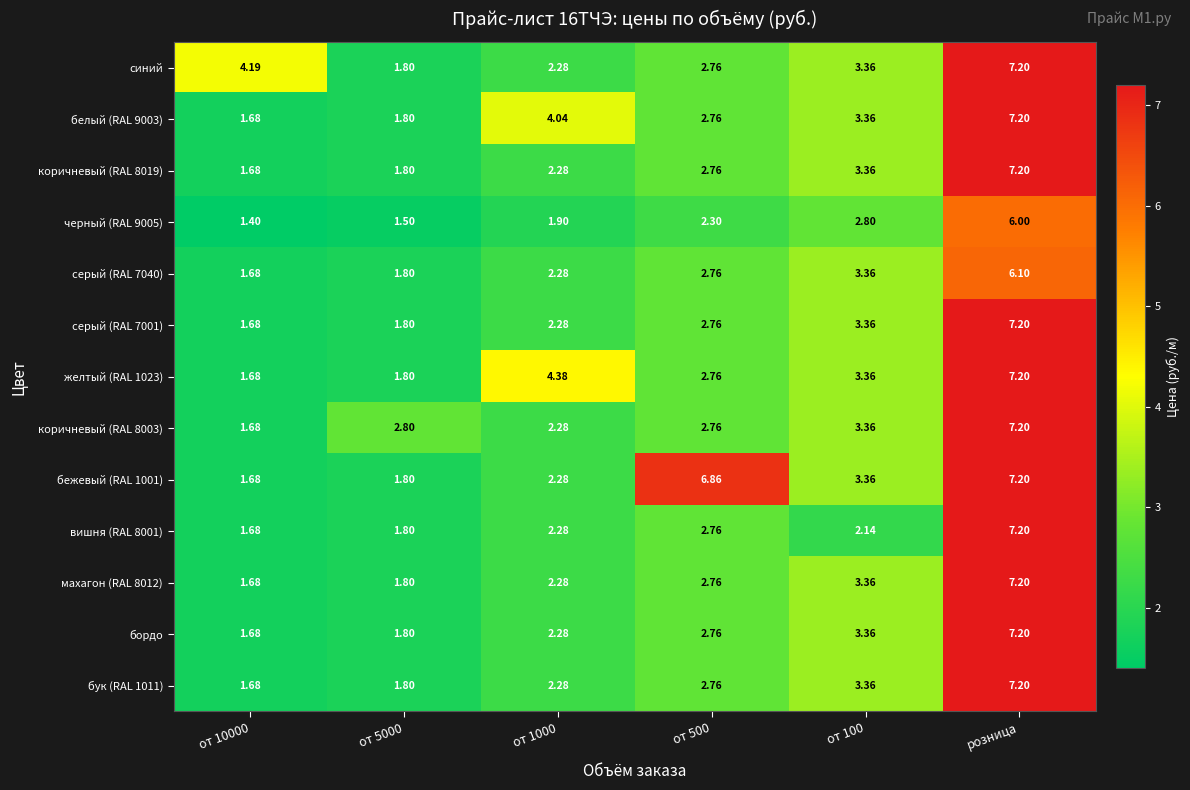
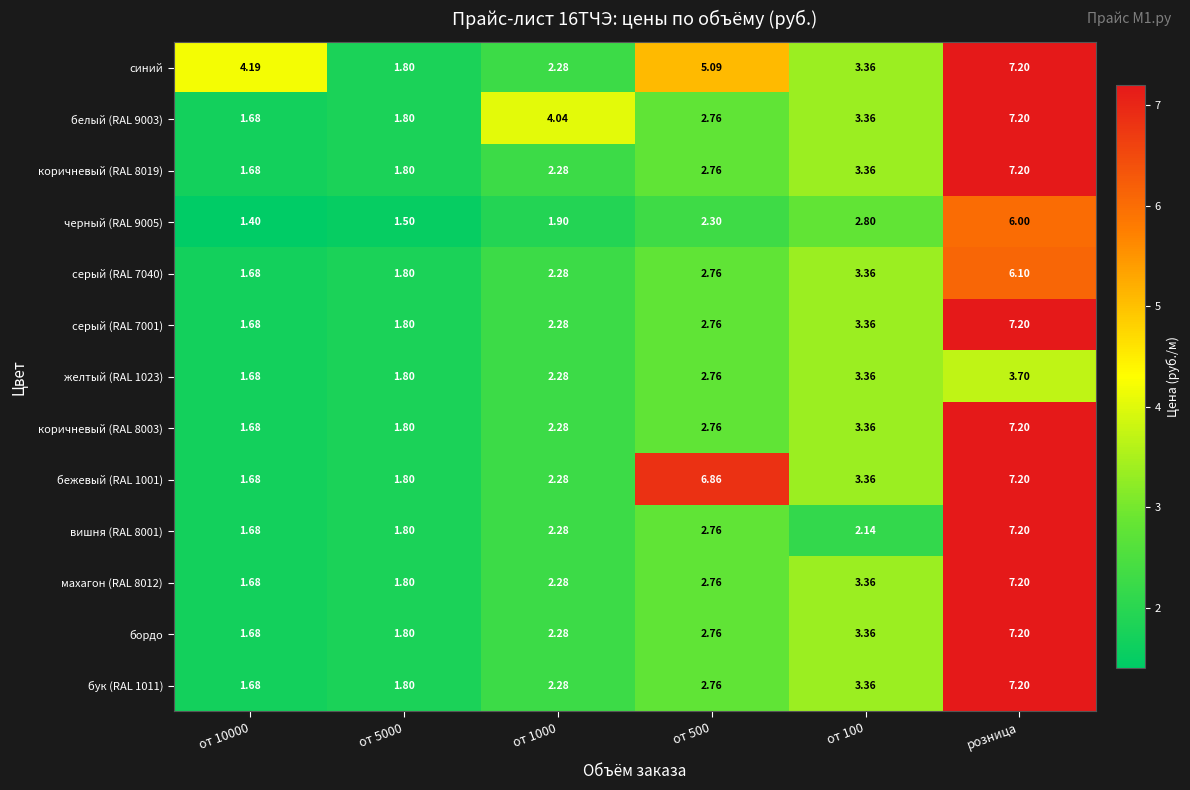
синий, от 500: 2.76 -> 5.09
желтый (RAL 1023), от 1000: 4.38 -> 2.28
желтый (RAL 1023), розница: 7.20 -> 3.70
коричневый (RAL 8003), от 5000: 2.80 -> 1.80
